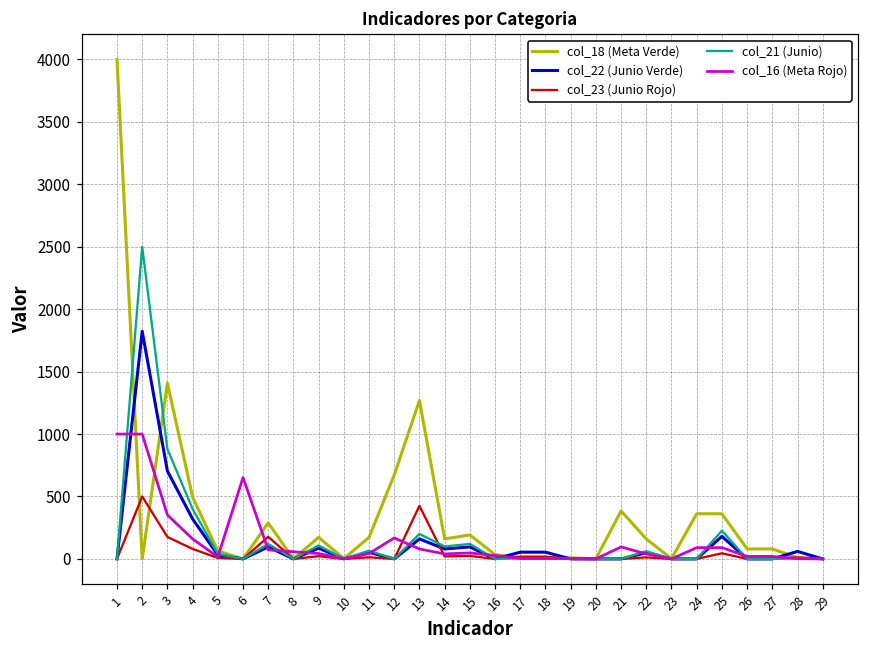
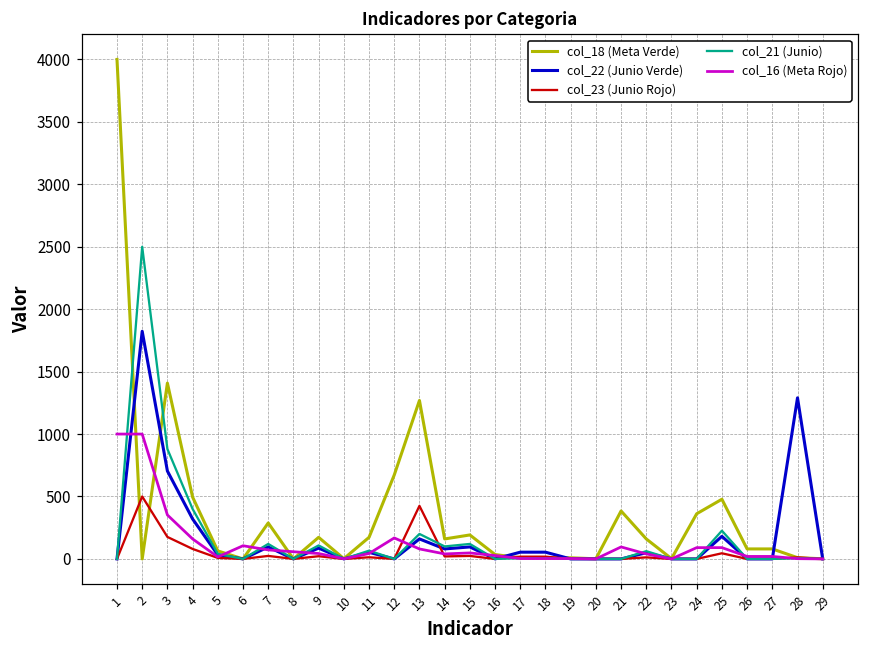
col_16 (Meta Rojo), 6: 650 -> 110
col_23 (Junio Rojo), 7: 180 -> 20
col_18 (Meta Verde), 25: 360 -> 480
col_22 (Junio Verde), 28: 60 -> 1290
